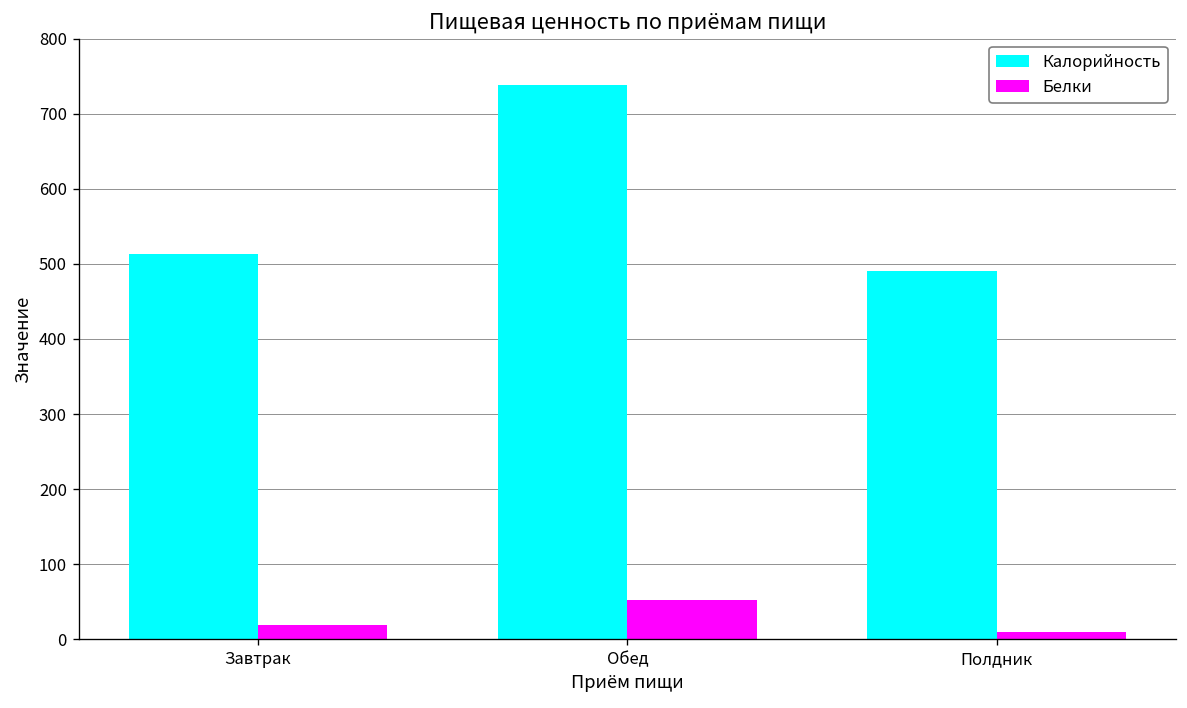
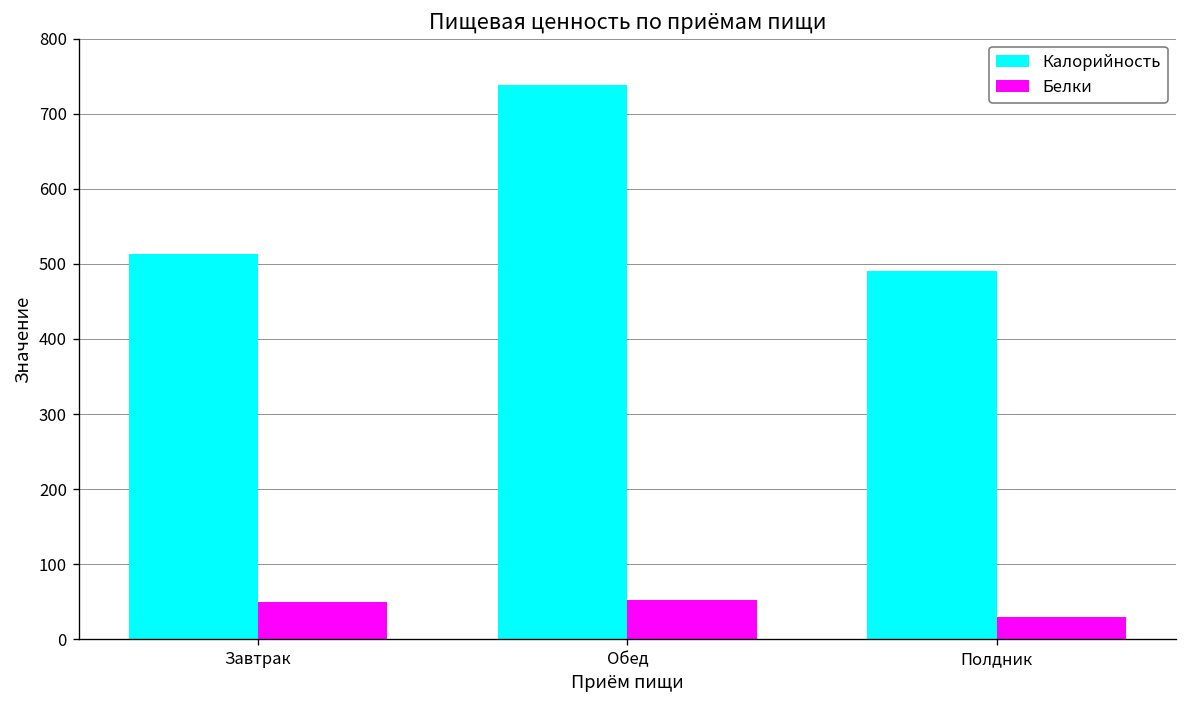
Белки, Завтрак: 20 -> 50
Белки, Полдник: 10 -> 30
